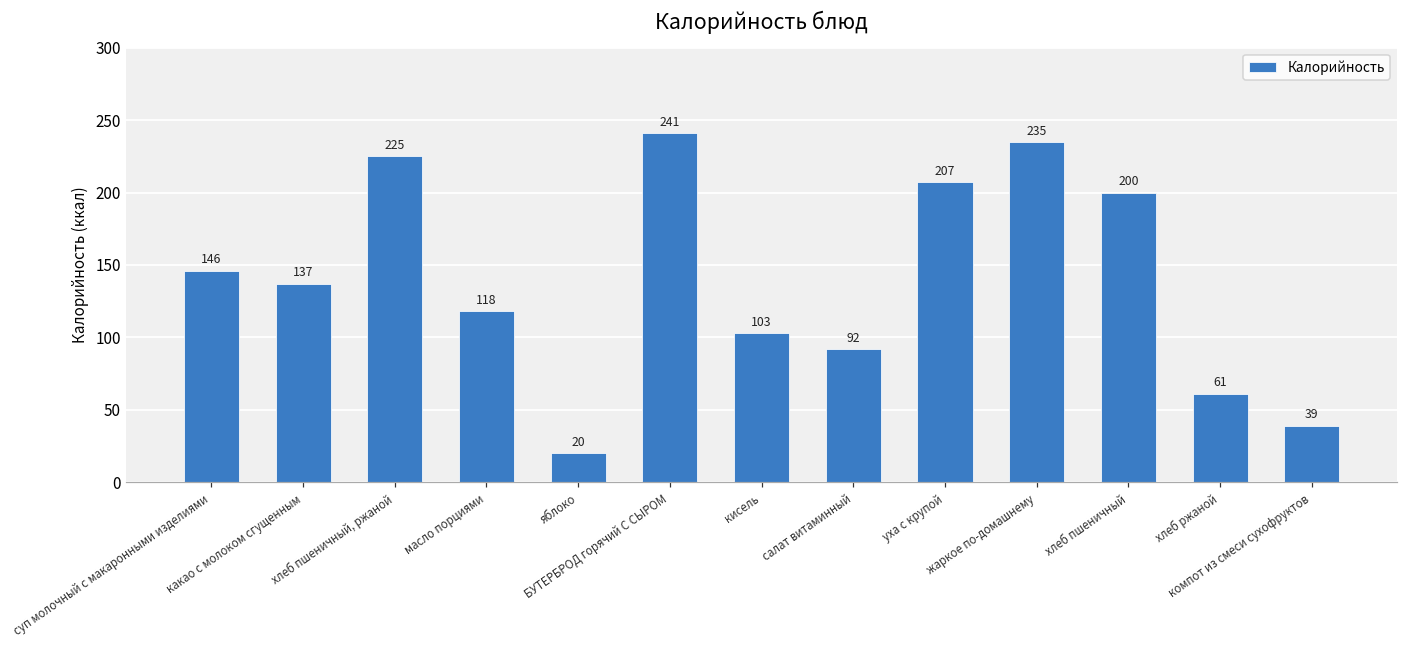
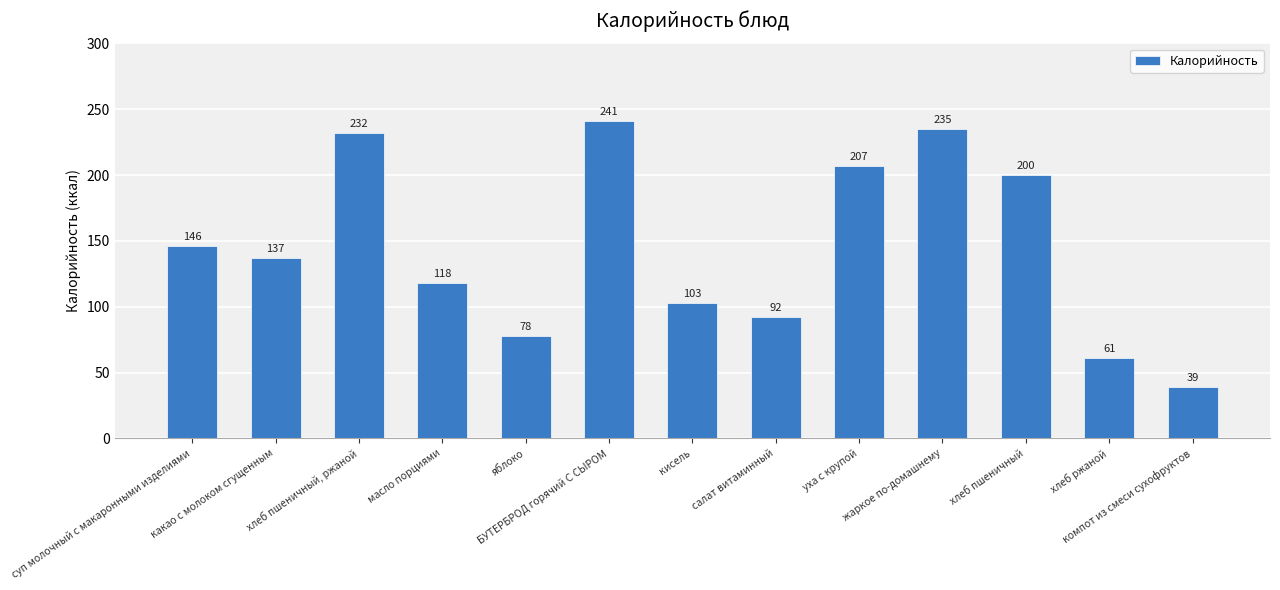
хлеб пшеничный, ржаной: 225 -> 232
яблоко: 20 -> 78
